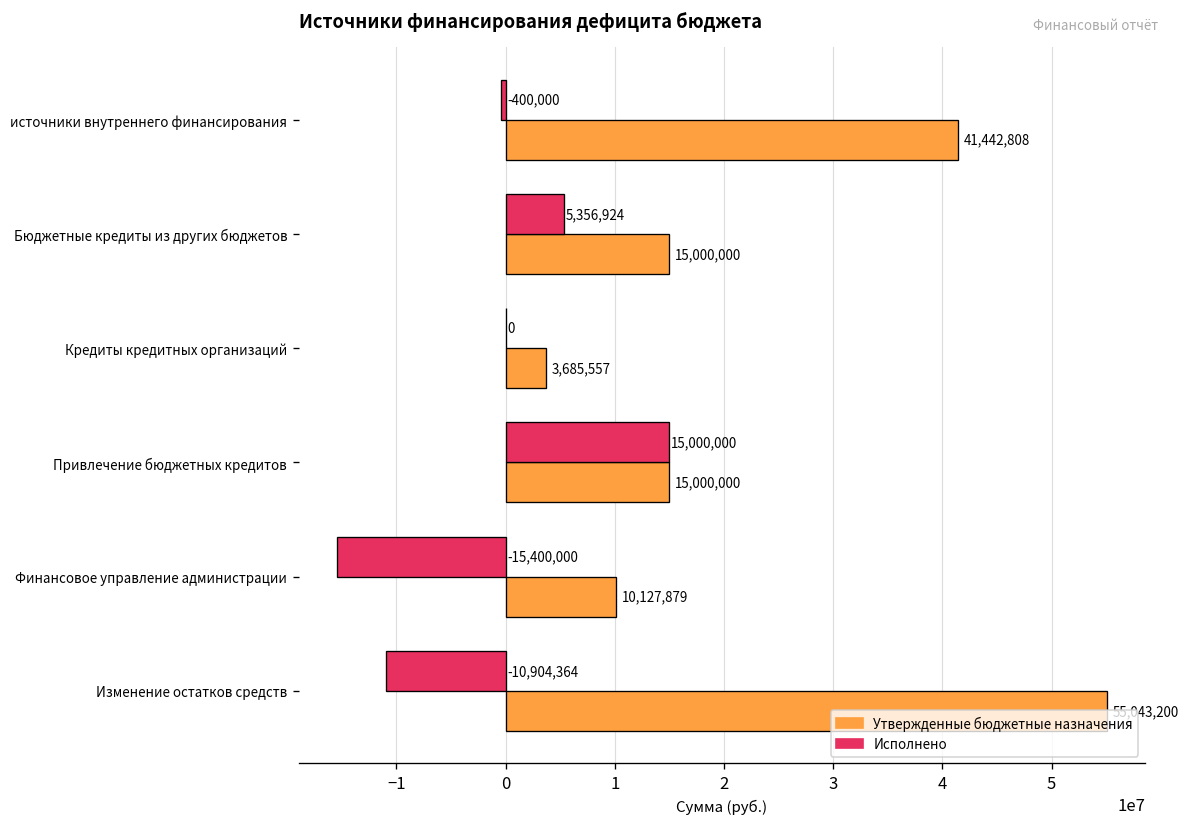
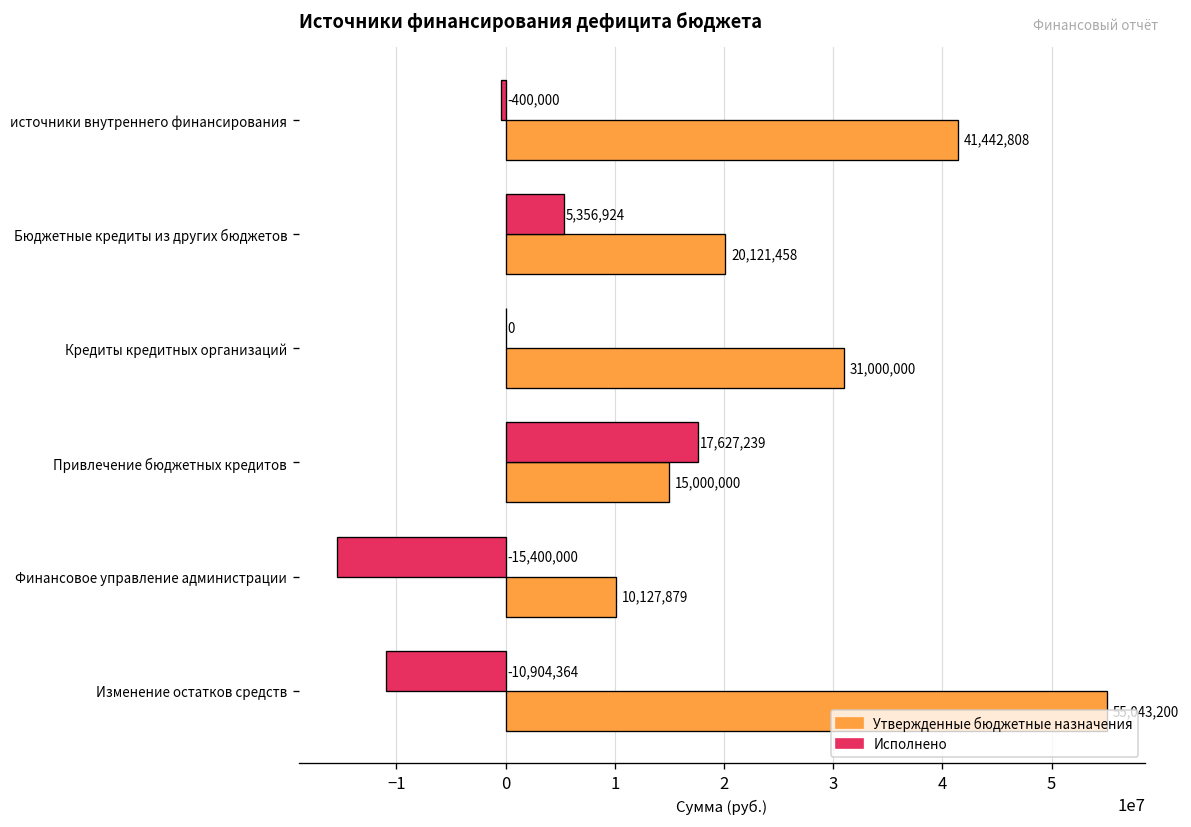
Утвержденные бюджетные назначения, Бюджетные кредиты из других бюджетов: 15,000,000 -> 20,121,458
Утвержденные бюджетные назначения, Кредиты кредитных организаций: 3,685,557 -> 31,000,000
Исполнено, Привлечение бюджетных кредитов: 15,000,000 -> 17,627,239
